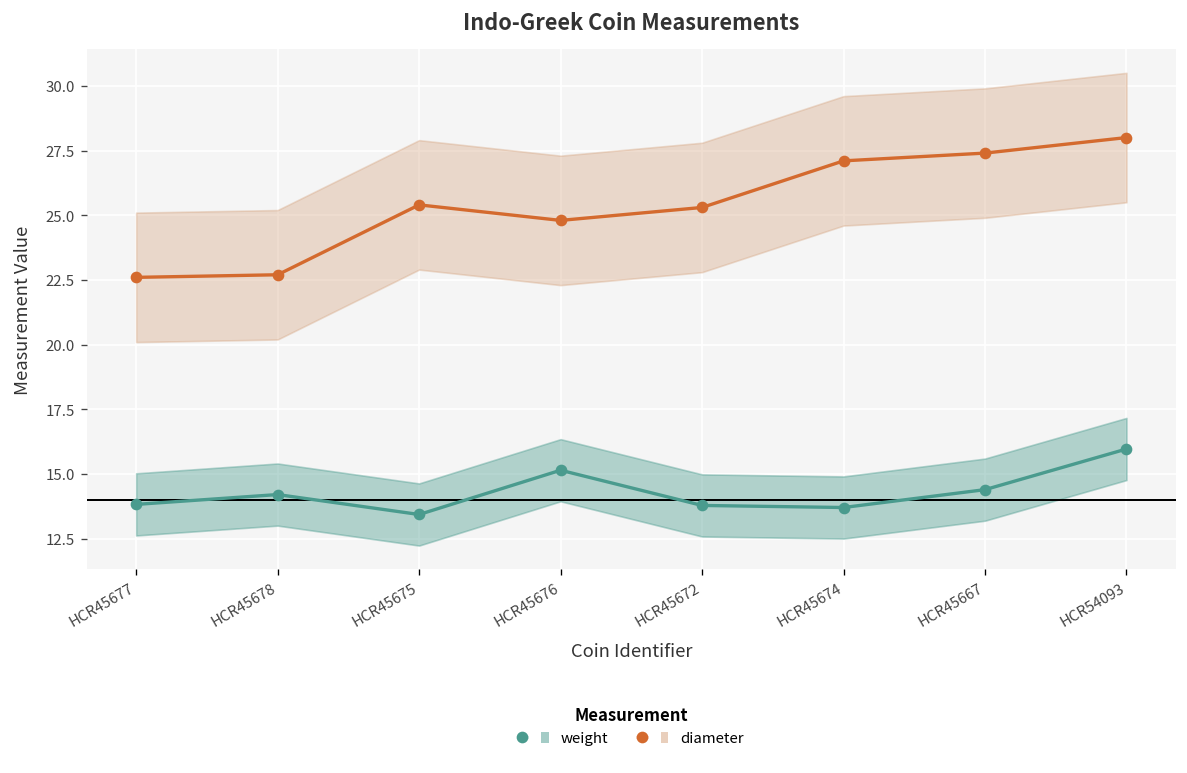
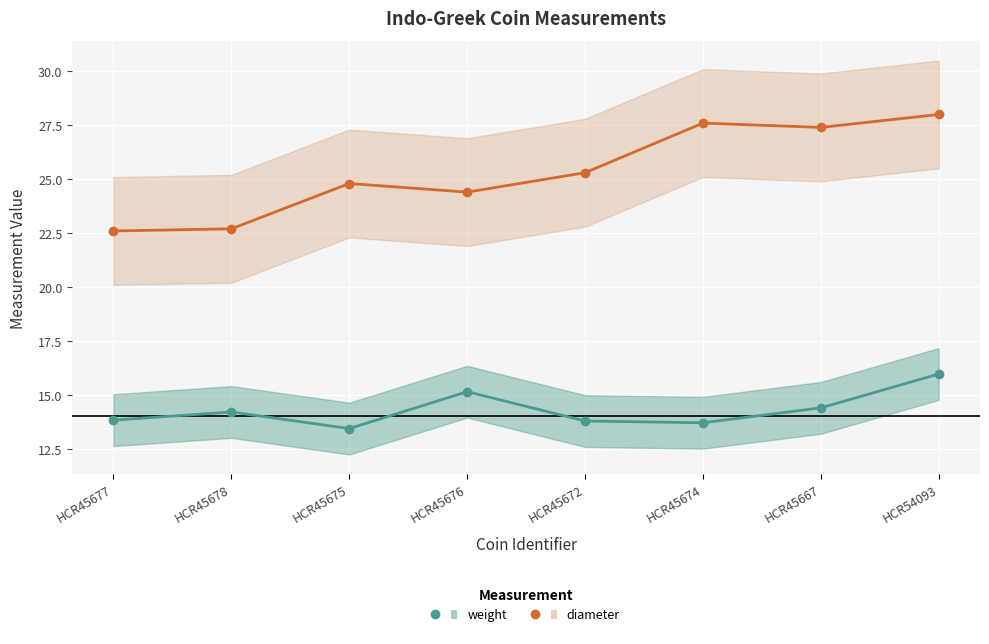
diameter, HCR45675: 25.4 -> 24.8
diameter, HCR45676: 24.8 -> 24.4
diameter, HCR45674: 27.1 -> 27.6
